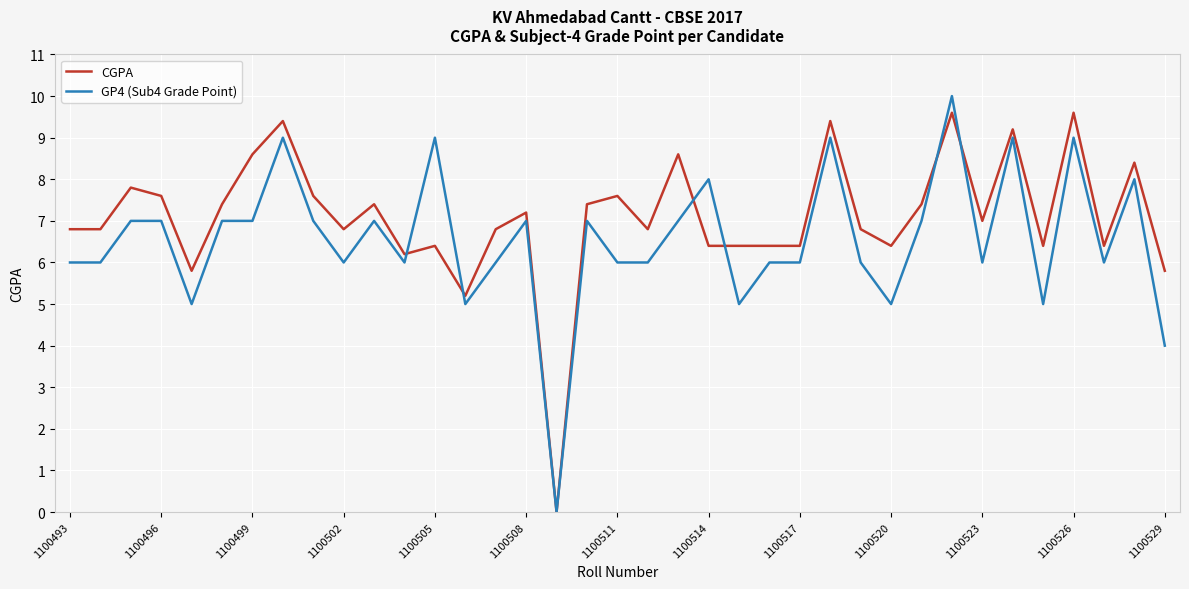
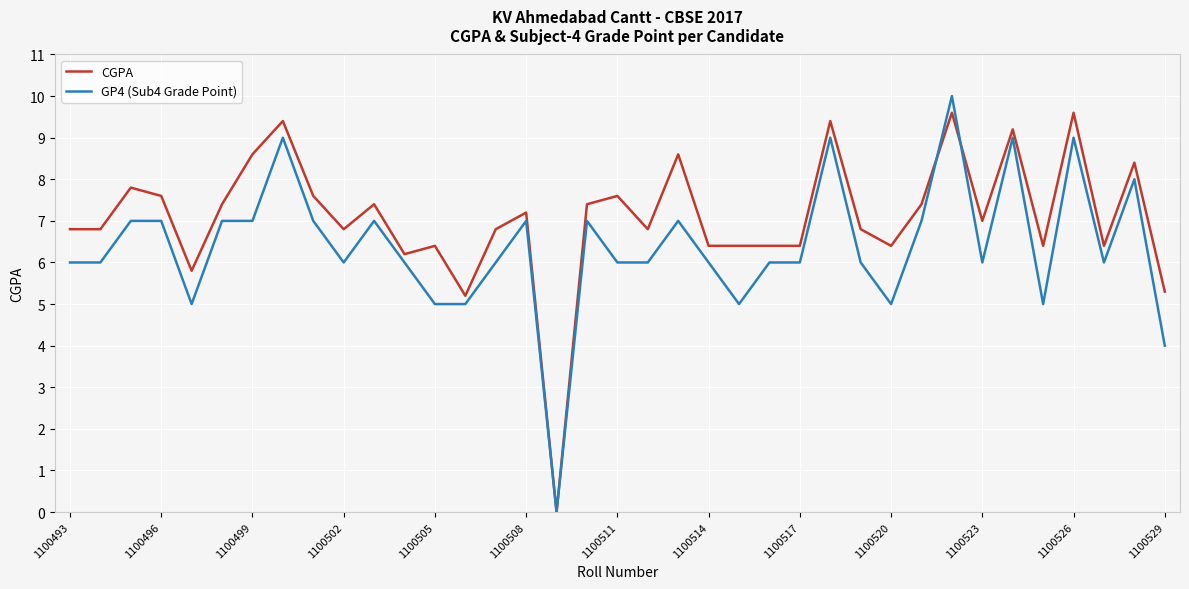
GP4 (Sub4 Grade Point), 1100505: 9 -> 5
GP4 (Sub4 Grade Point), 1100514: 8 -> 6
CGPA, 1100529: 5.8 -> 5.3
